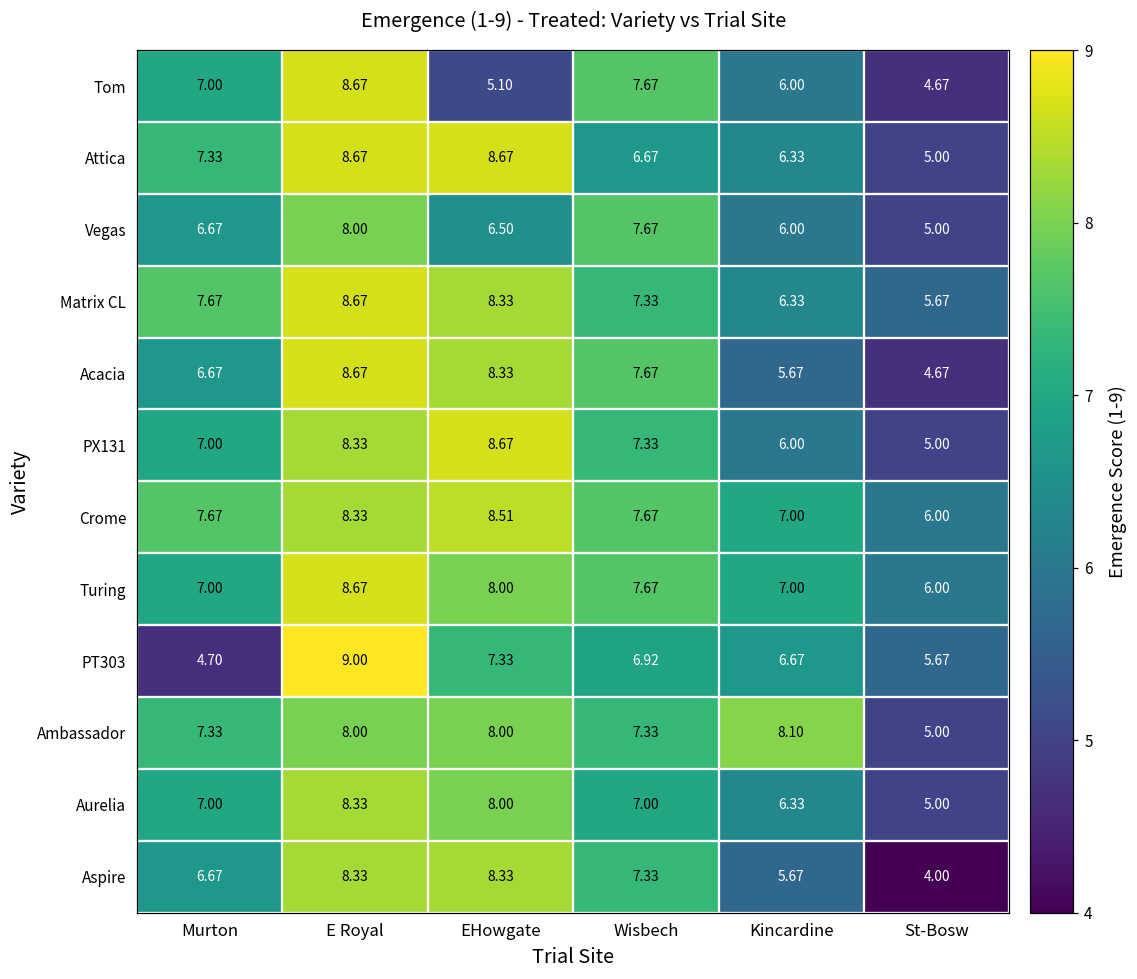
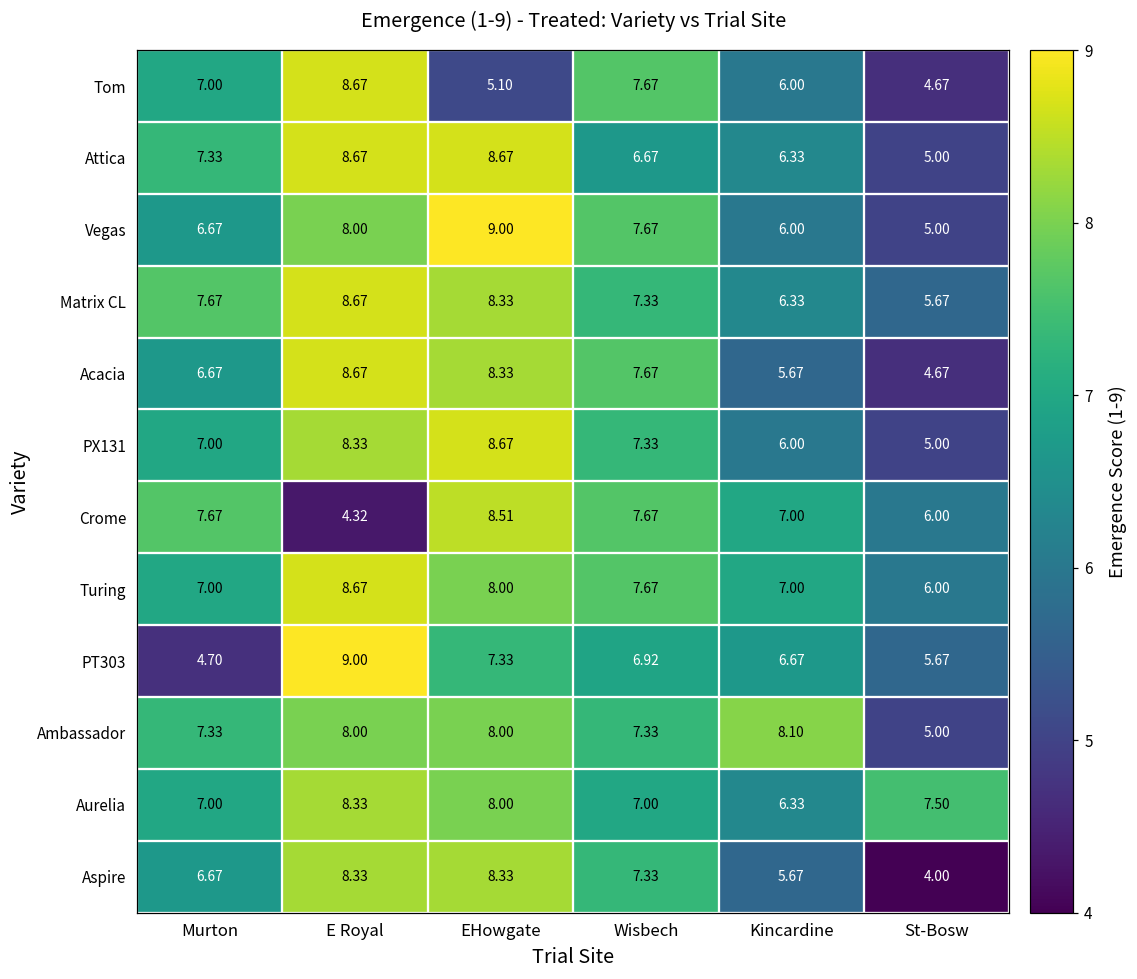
Vegas, EHowgate: 6.50 -> 9.00
Crome, E Royal: 8.33 -> 4.32
Aurelia, St-Bosw: 5.00 -> 7.50
